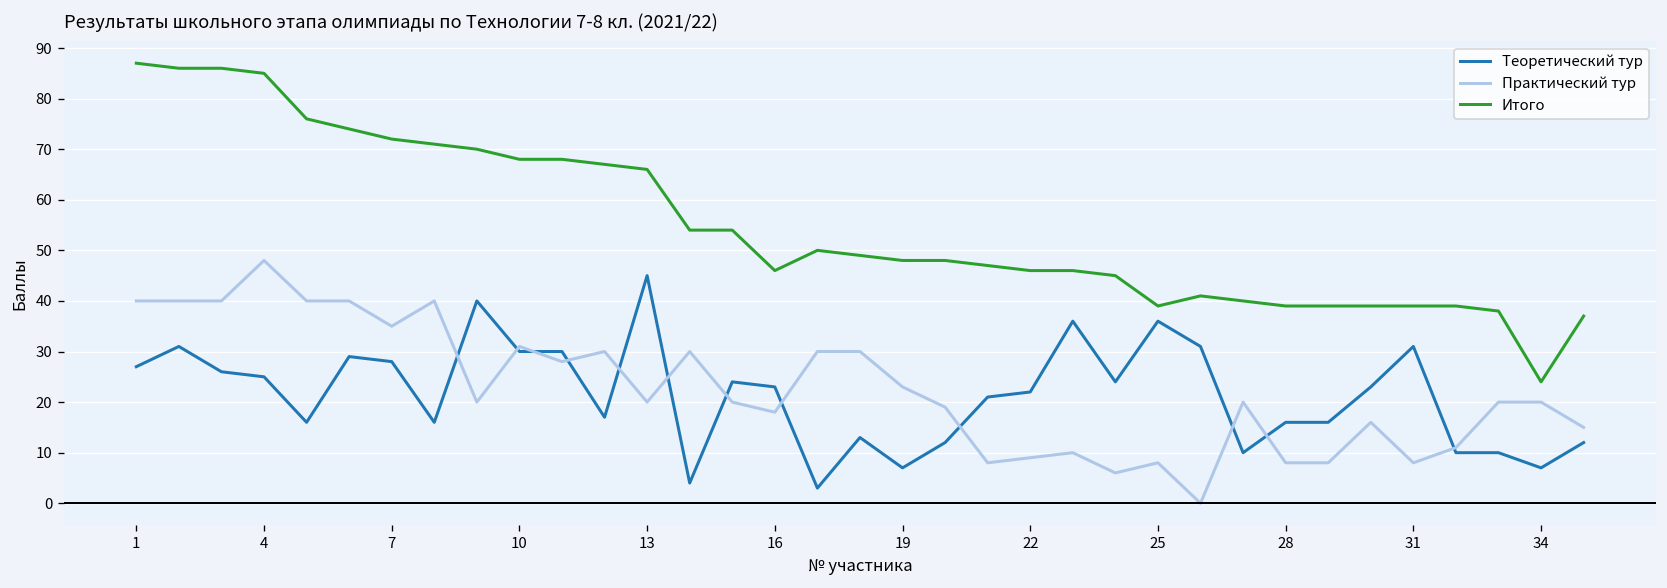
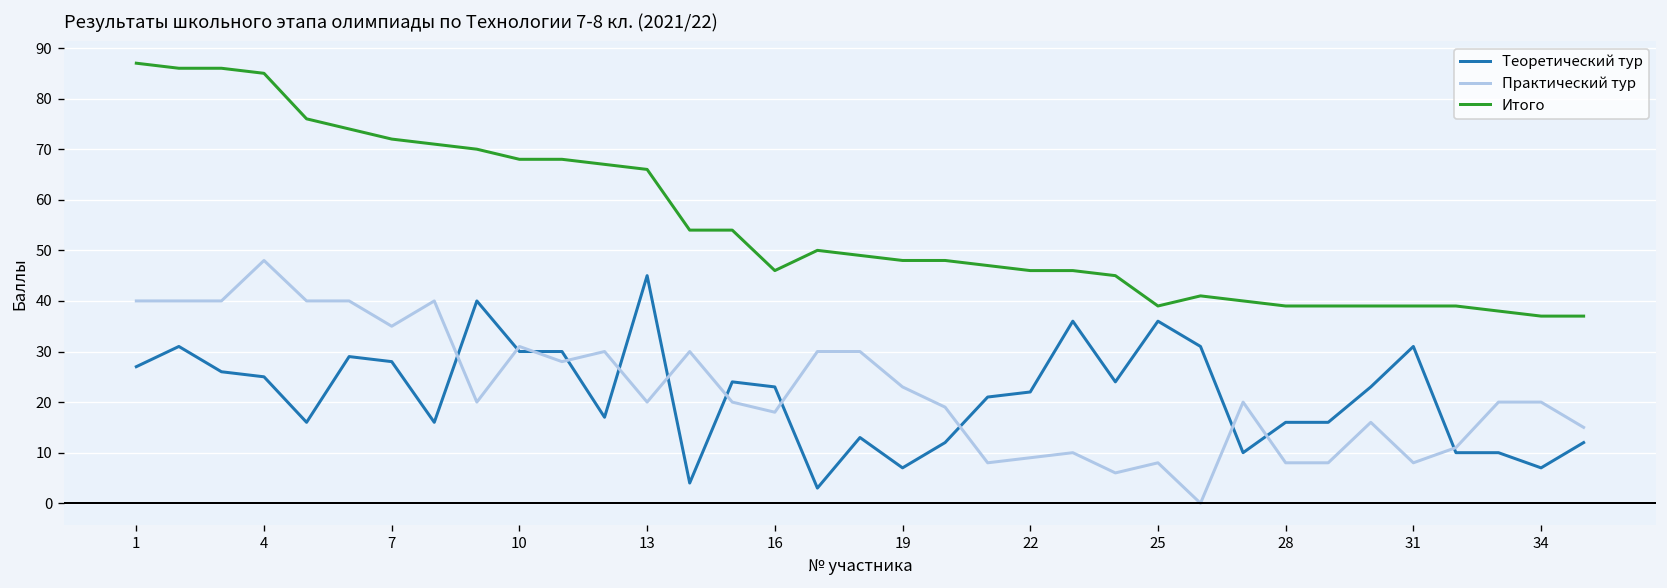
Итого, 34: 24 -> 37
